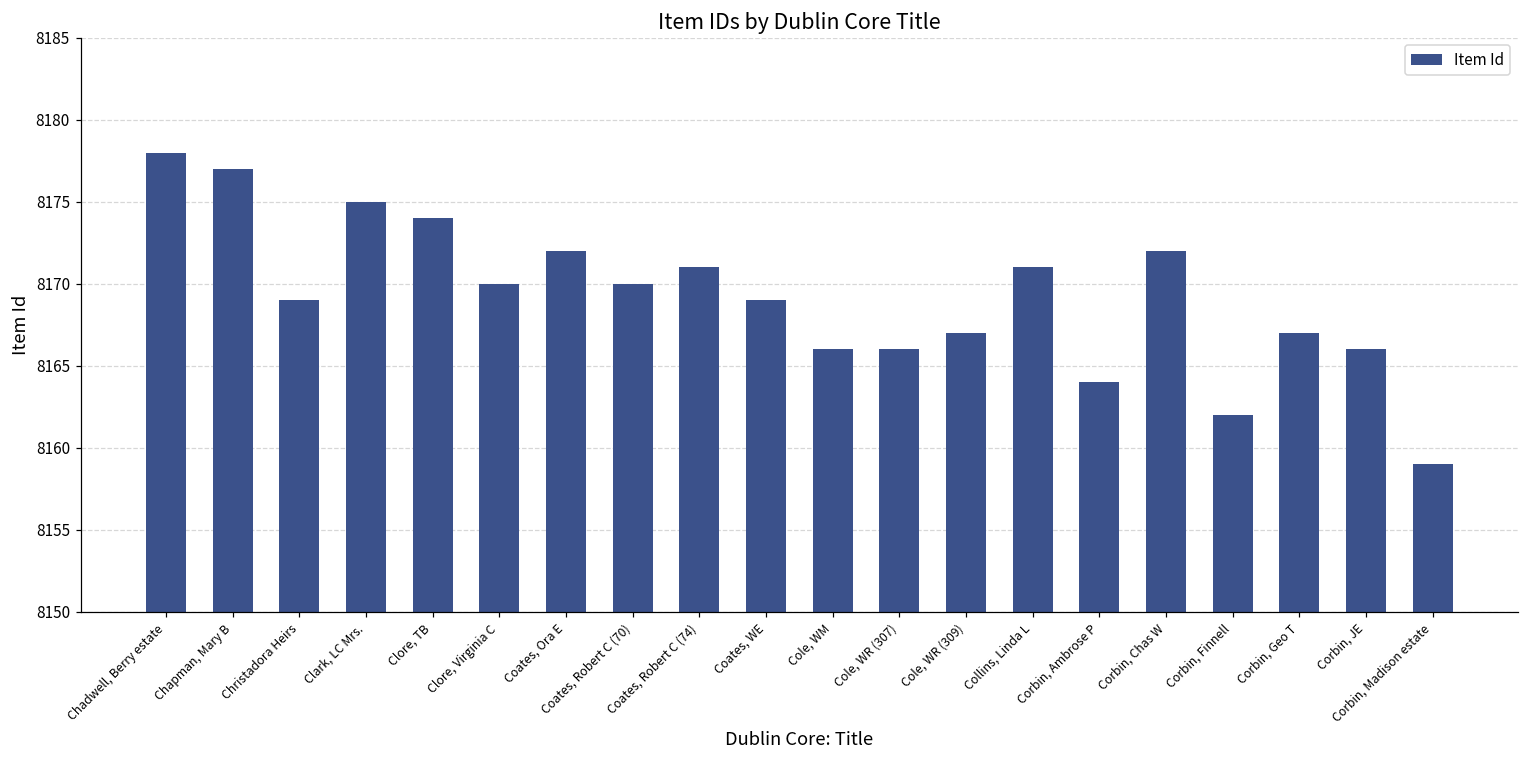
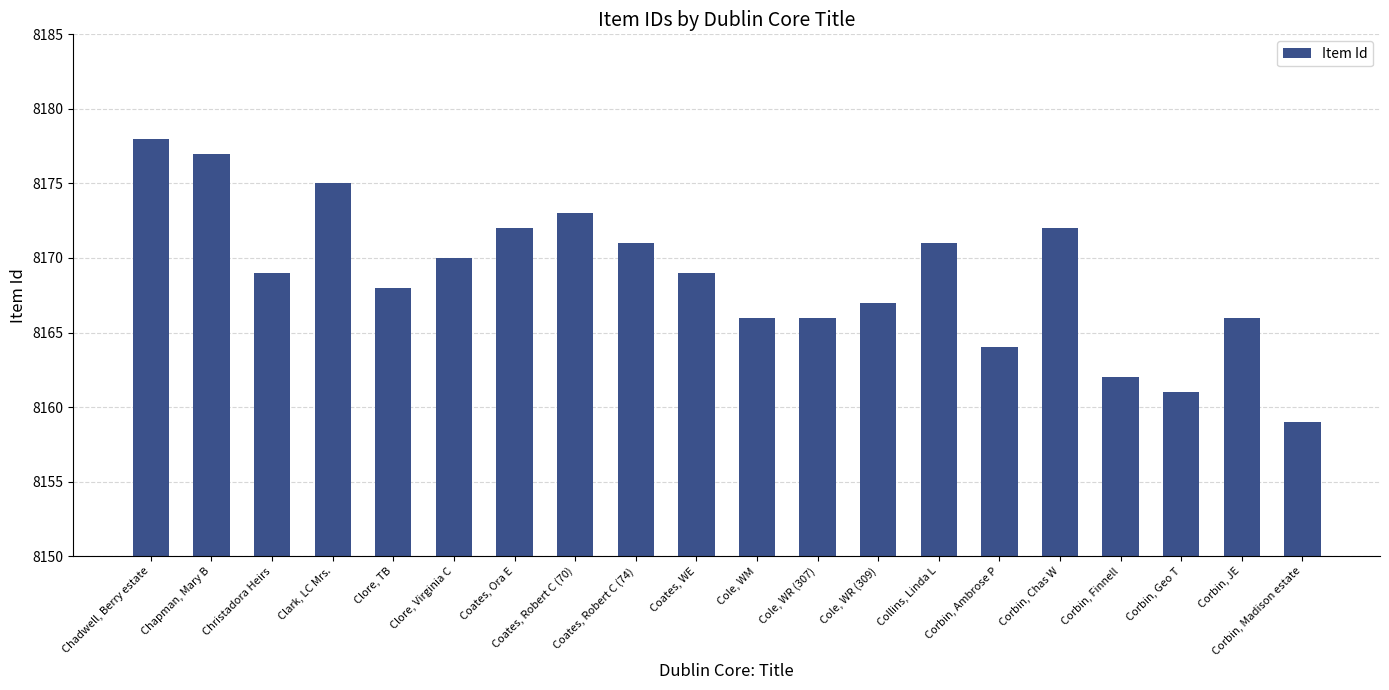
Clore, TB: 8174 -> 8168
Coates, Robert C (70): 8170 -> 8173
Corbin, Geo T: 8167 -> 8161
